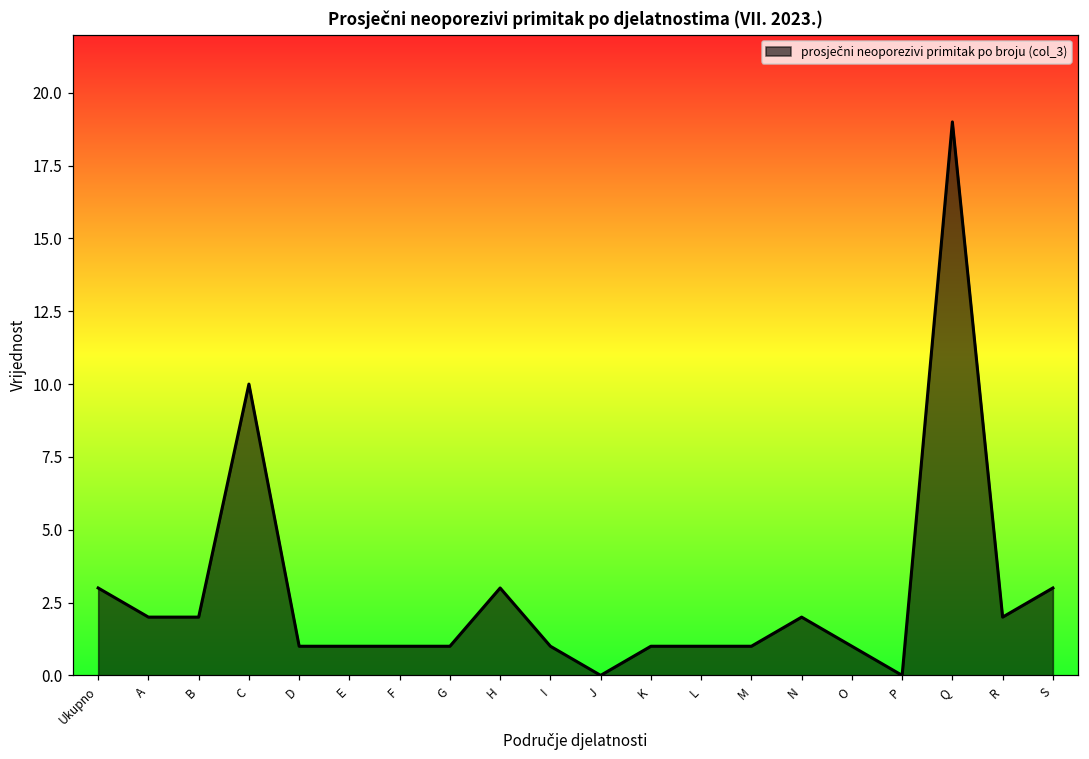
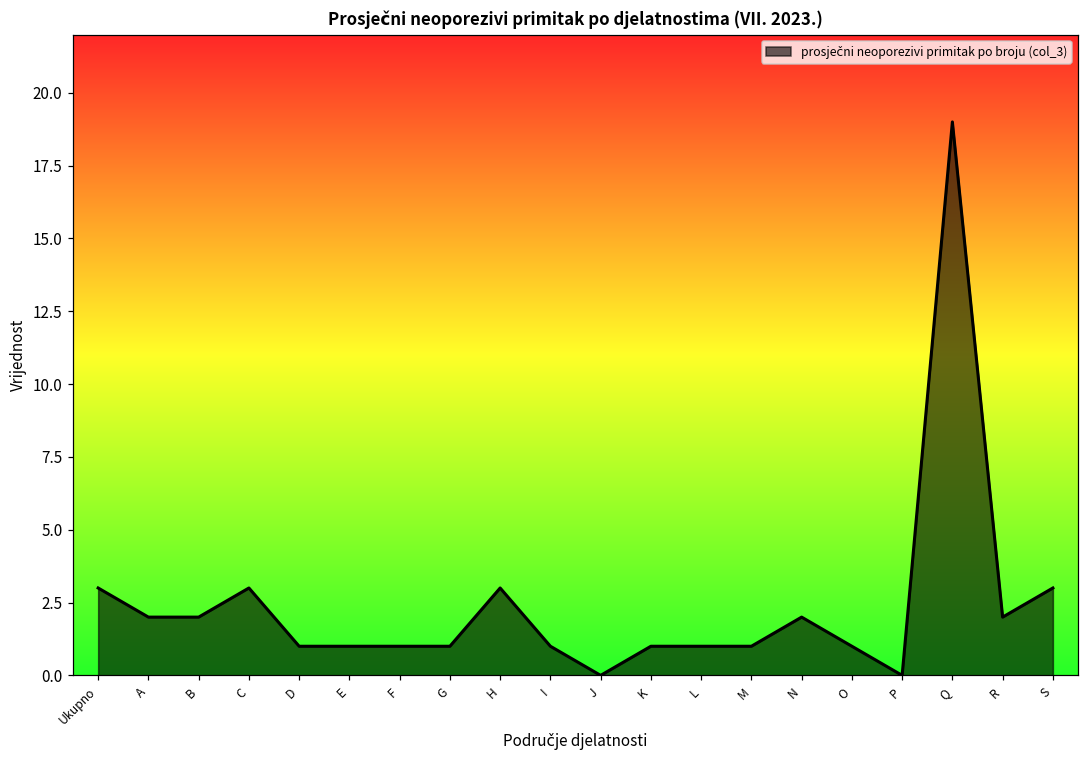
C: 10 -> 3
